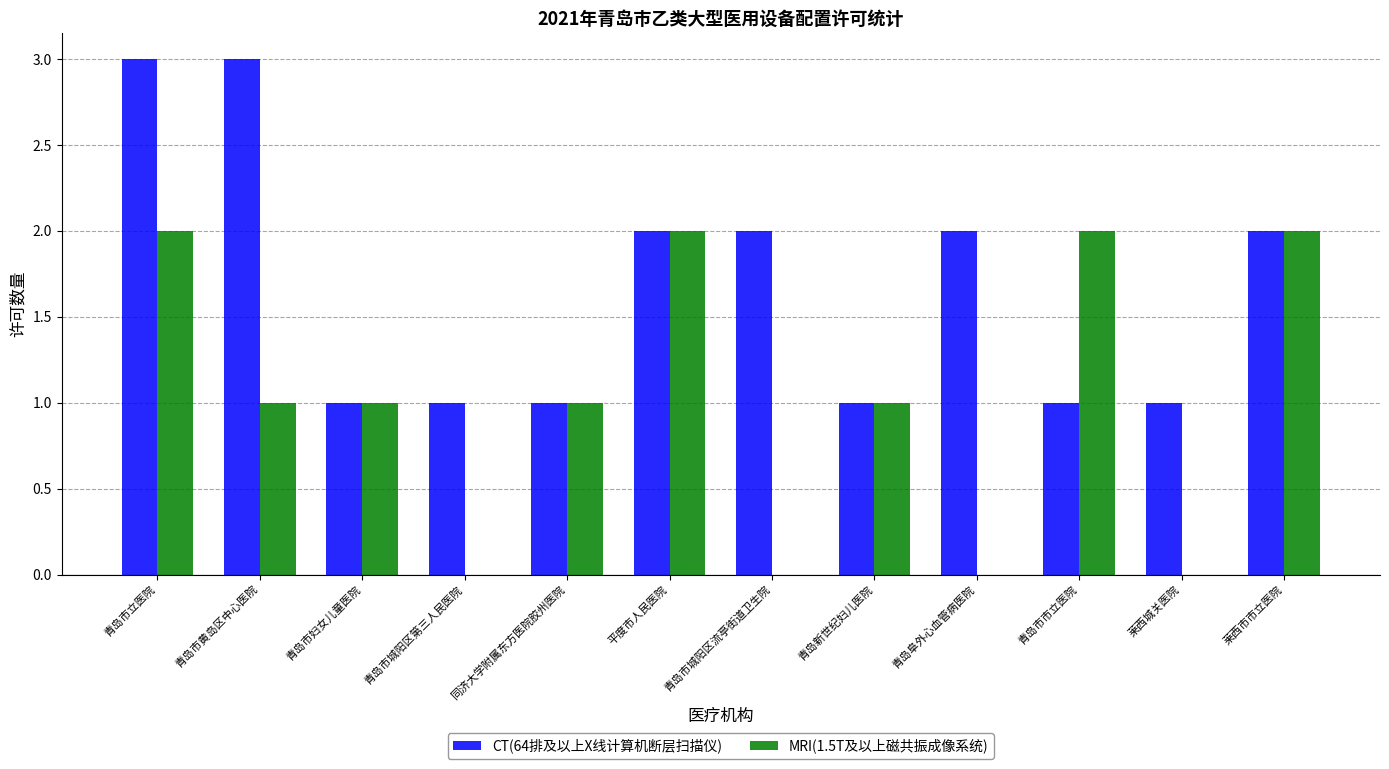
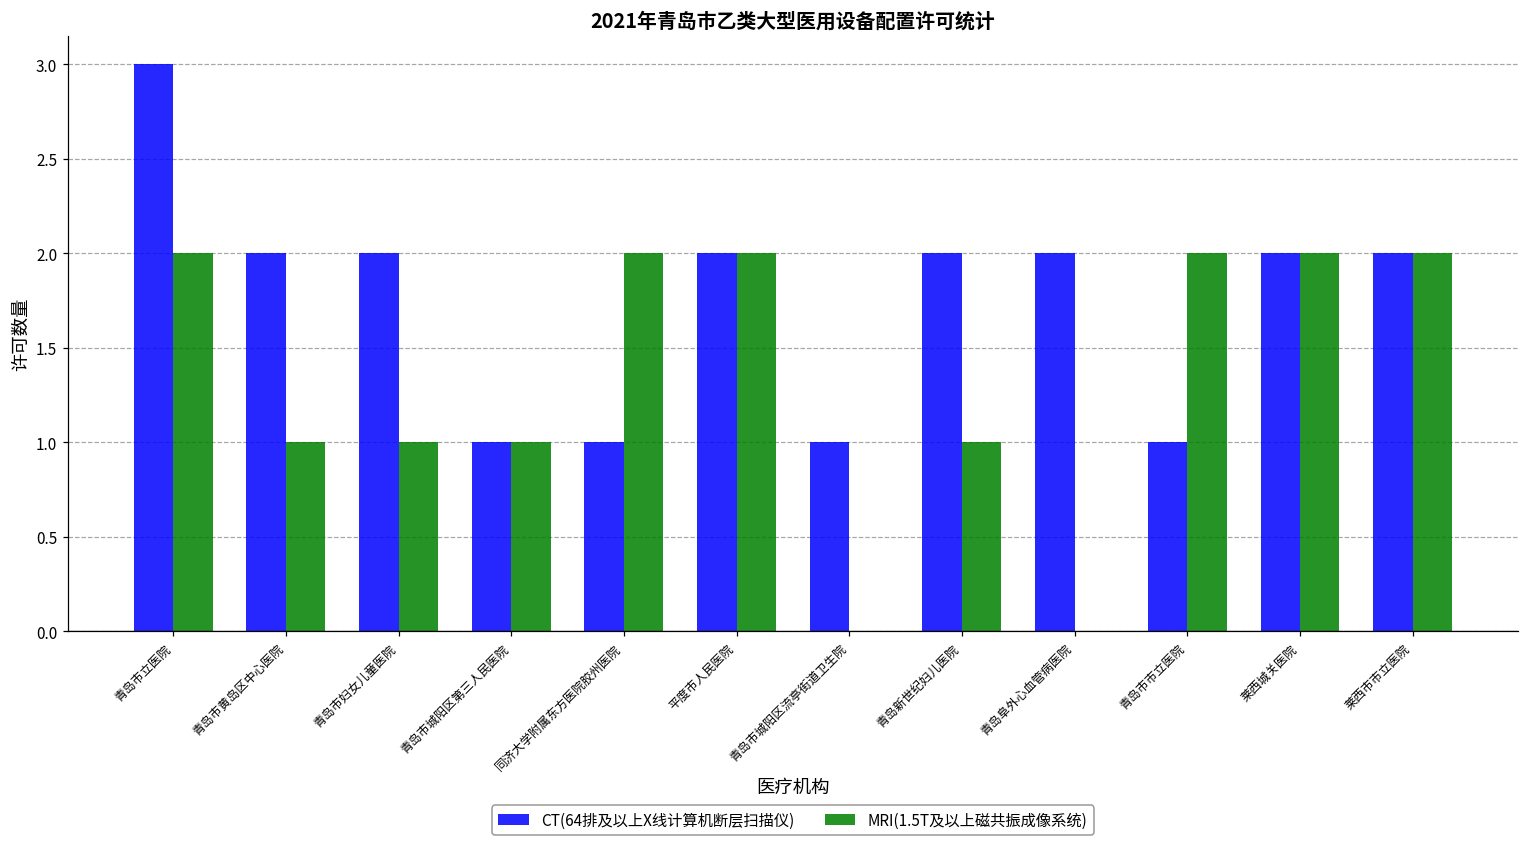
CT(64排及以上X线计算机断层扫描仪), 青岛市黄岛区中心医院: 3 -> 2
CT(64排及以上X线计算机断层扫描仪), 青岛市妇女儿童医院: 1 -> 2
MRI(1.5T及以上磁共振成像系统), 青岛市城阳区第三人民医院: 0 -> 1
MRI(1.5T及以上磁共振成像系统), 同济大学附属东方医院胶州医院: 1 -> 2
CT(64排及以上X线计算机断层扫描仪), 青岛市城阳区流亭街道卫生院: 2 -> 1
CT(64排及以上X线计算机断层扫描仪), 青岛新世纪妇儿医院: 1 -> 2
CT(64排及以上X线计算机断层扫描仪), 莱西城关医院: 1 -> 2
MRI(1.5T及以上磁共振成像系统), 莱西城关医院: 0 -> 2
